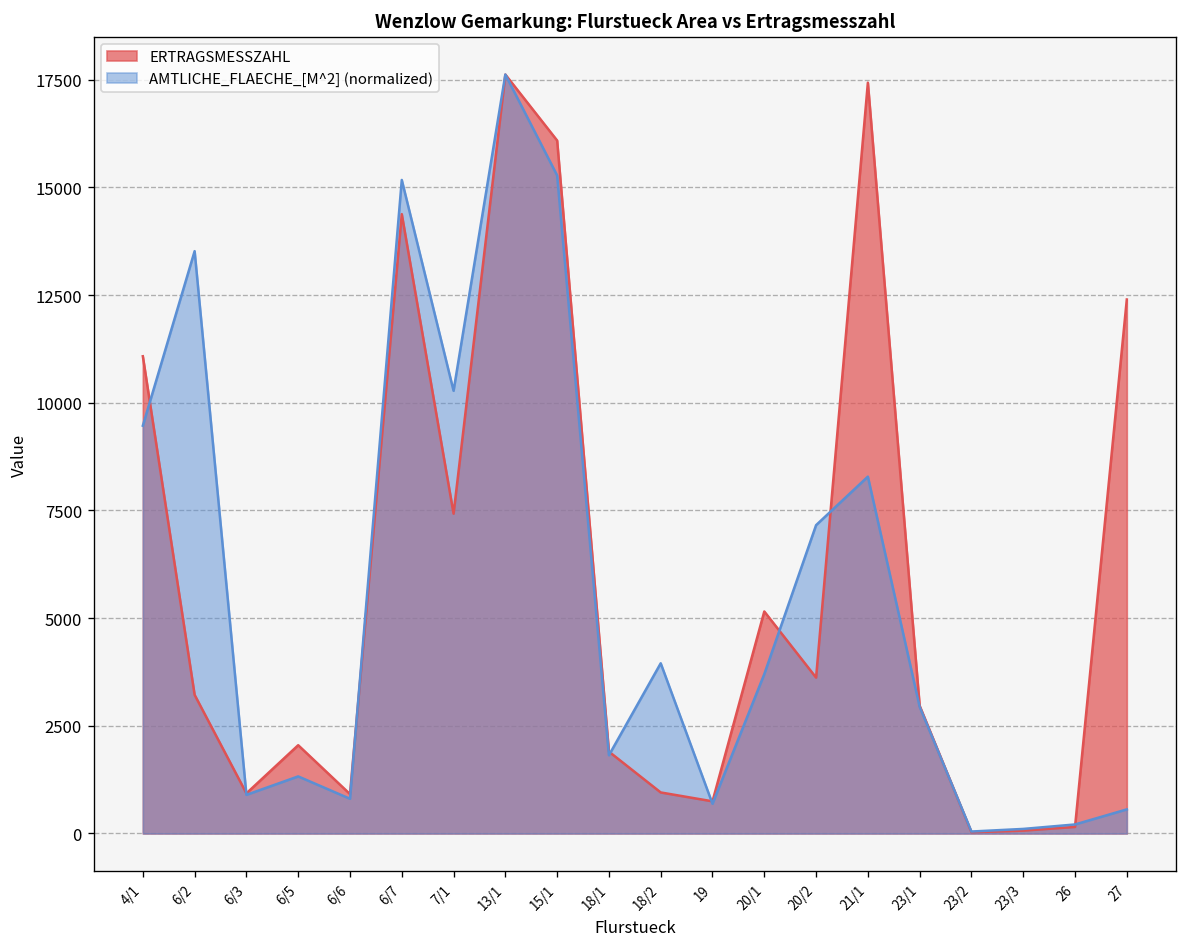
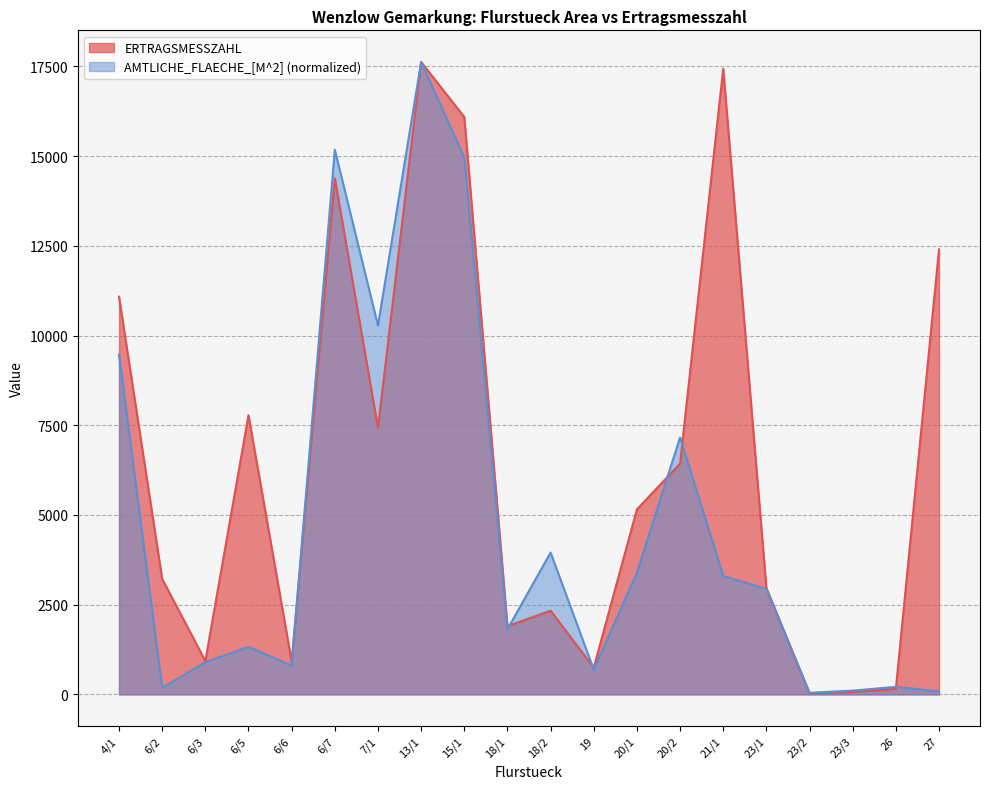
AMTLICHE_FLAECHE_[M^2] (normalized), 6/2: 13500 -> 200
ERTRAGSMESSZAHL, 6/5: 2100 -> 7800
AMTLICHE_FLAECHE_[M^2] (normalized), 15/1: 15300 -> 15000
ERTRAGSMESSZAHL, 18/2: 1000 -> 2300
AMTLICHE_FLAECHE_[M^2] (normalized), 20/1: 3700 -> 3400
ERTRAGSMESSZAHL, 20/2: 3600 -> 6400
AMTLICHE_FLAECHE_[M^2] (normalized), 21/1: 8300 -> 3300
AMTLICHE_FLAECHE_[M^2] (normalized), 27: 600 -> 100
